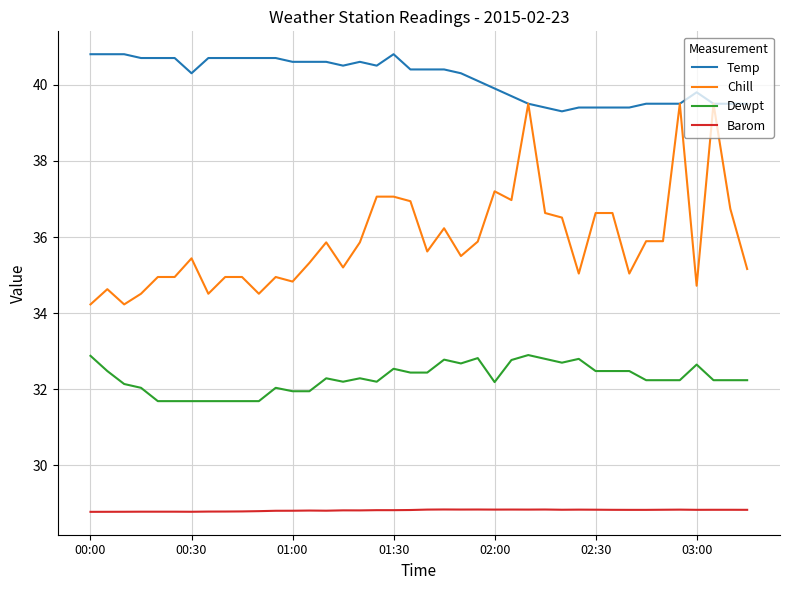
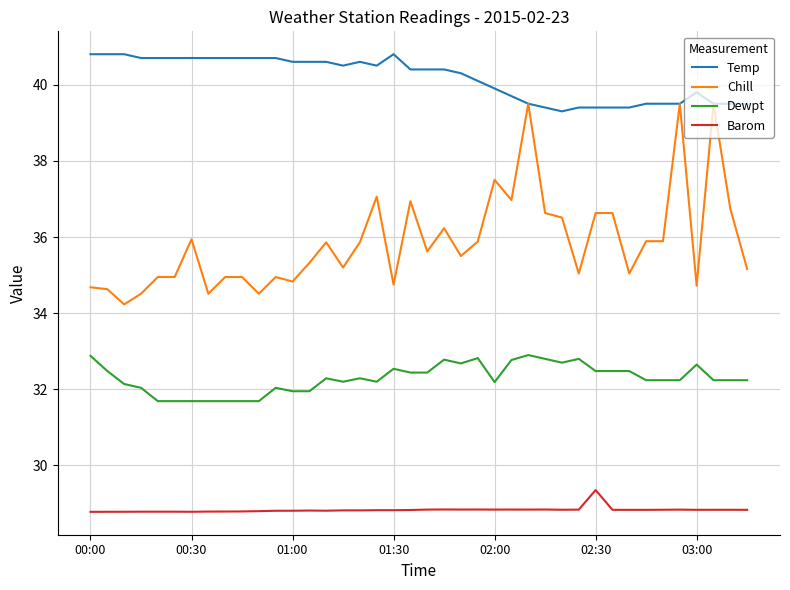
Chill, 00:00: 34.2 -> 34.7
Temp, 00:30: 40.3 -> 40.7
Chill, 00:30: 35.4 -> 35.9
Chill, 01:30: 37.1 -> 34.8
Chill, 02:00: 37.2 -> 37.5
Barom, 02:30: 28.8 -> 29.4
